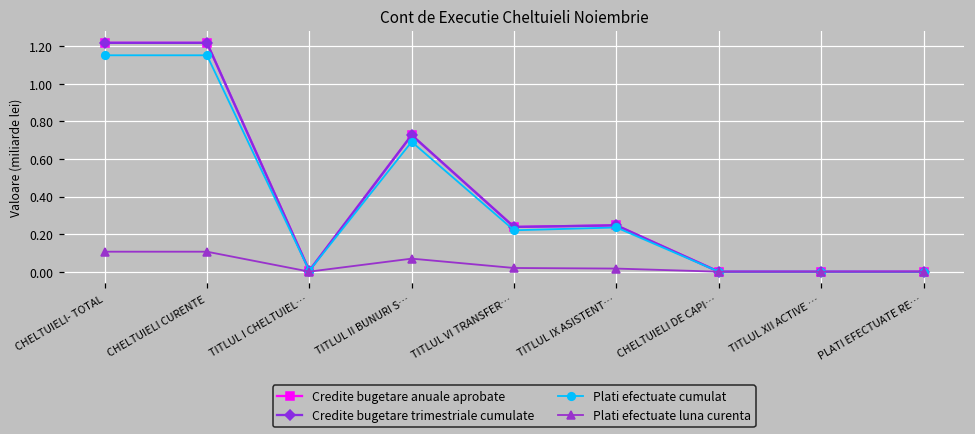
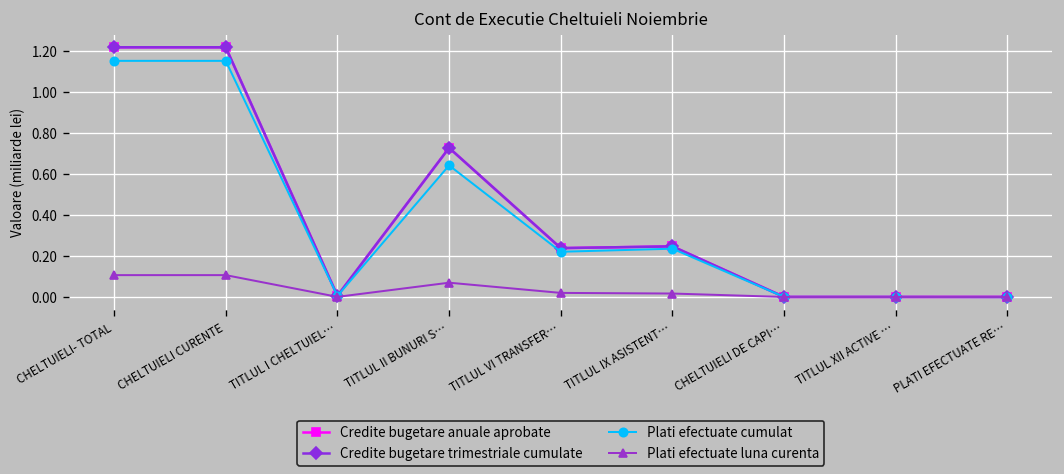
Plati efectuate cumulat, TITLUL II BUNURI S…: 0.69 -> 0.64
